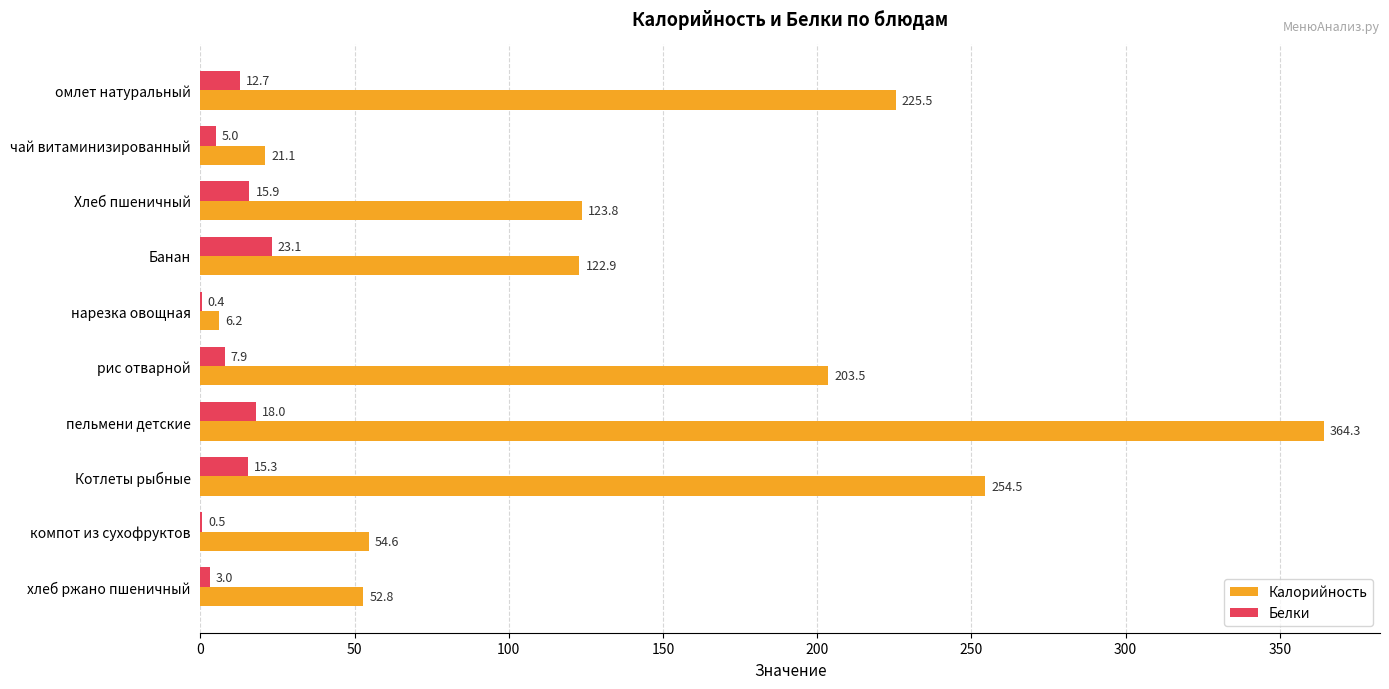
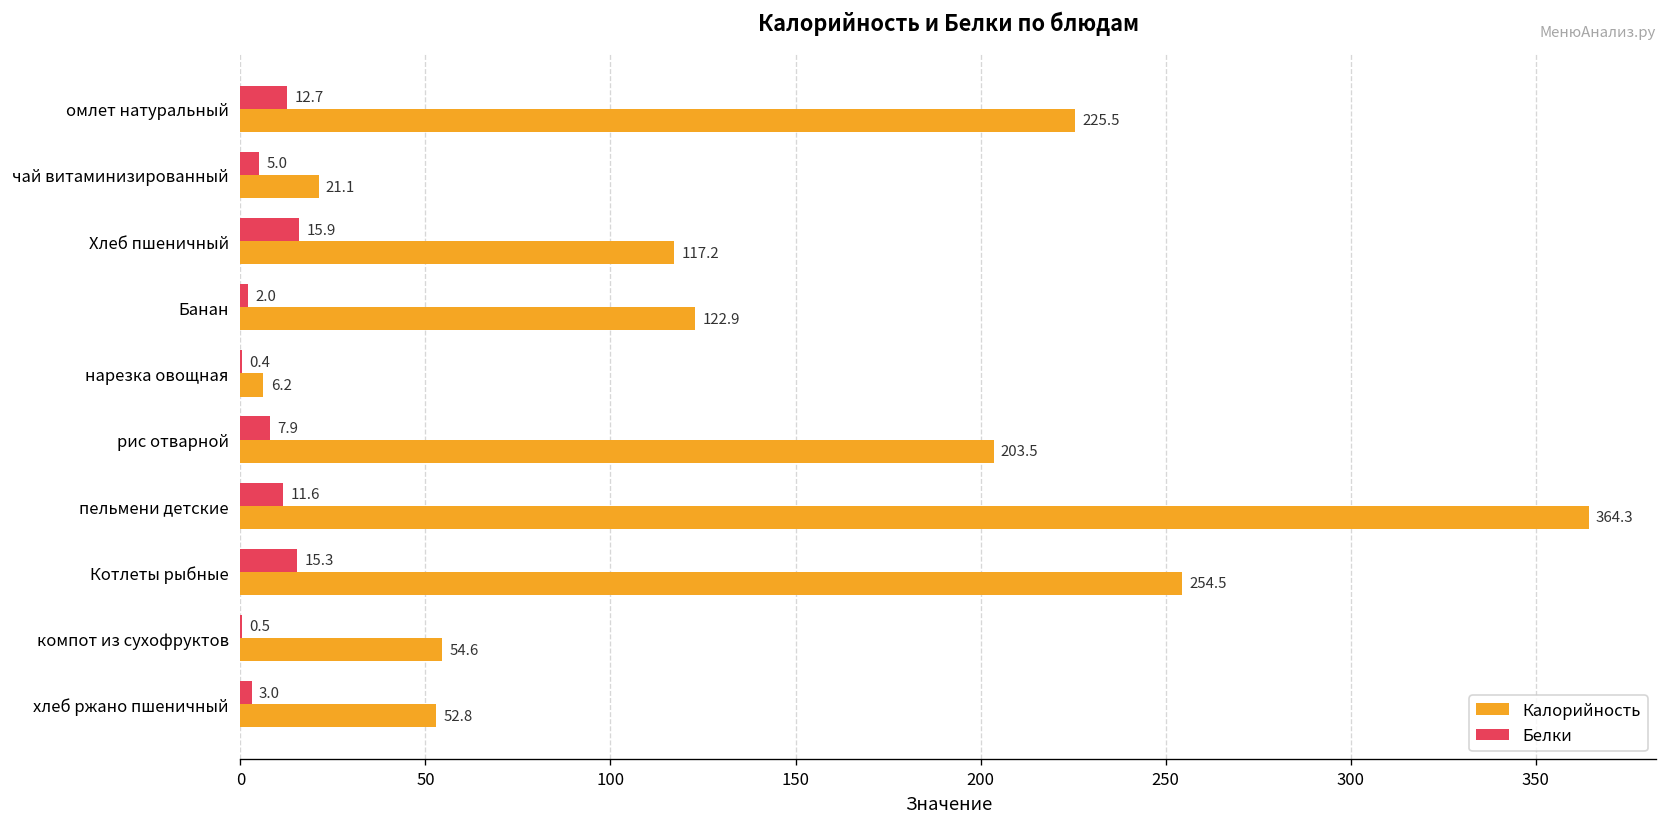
Калорийность, Хлеб пшеничный: 123.8 -> 117.2
Белки, Банан: 23.1 -> 2.0
Белки, пельмени детские: 18.0 -> 11.6
